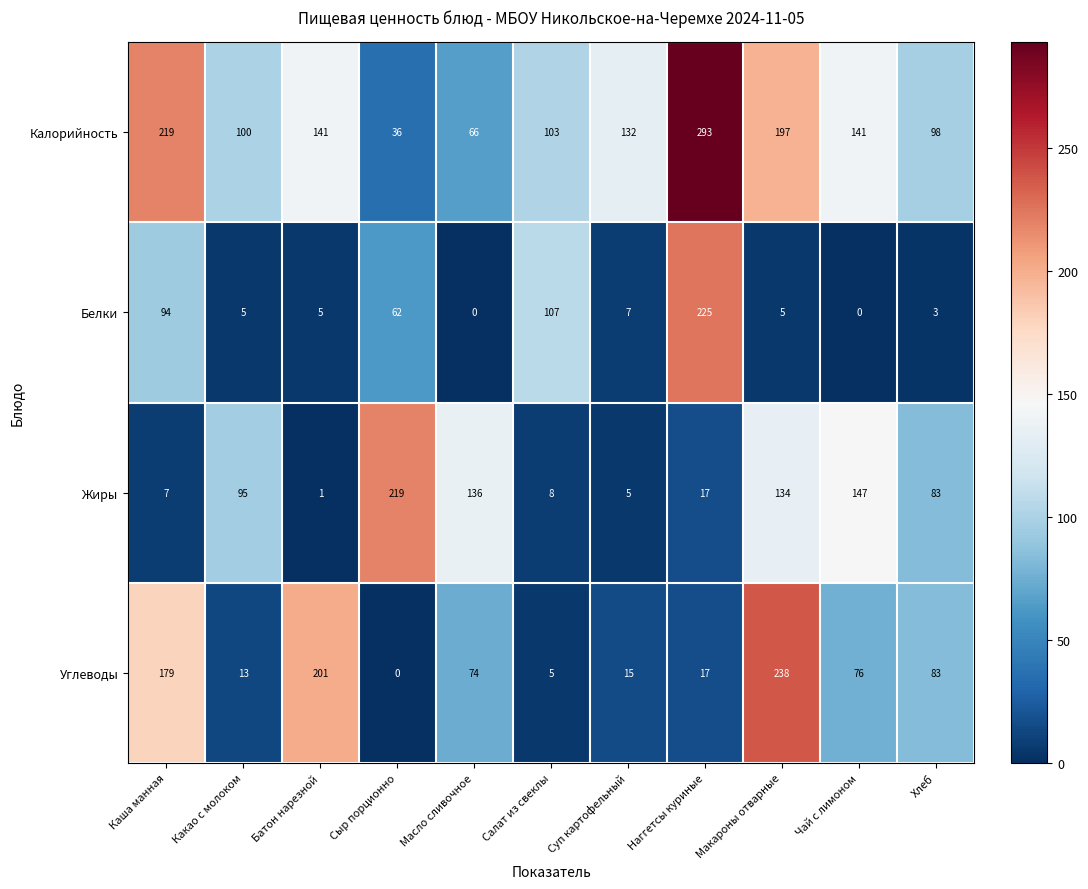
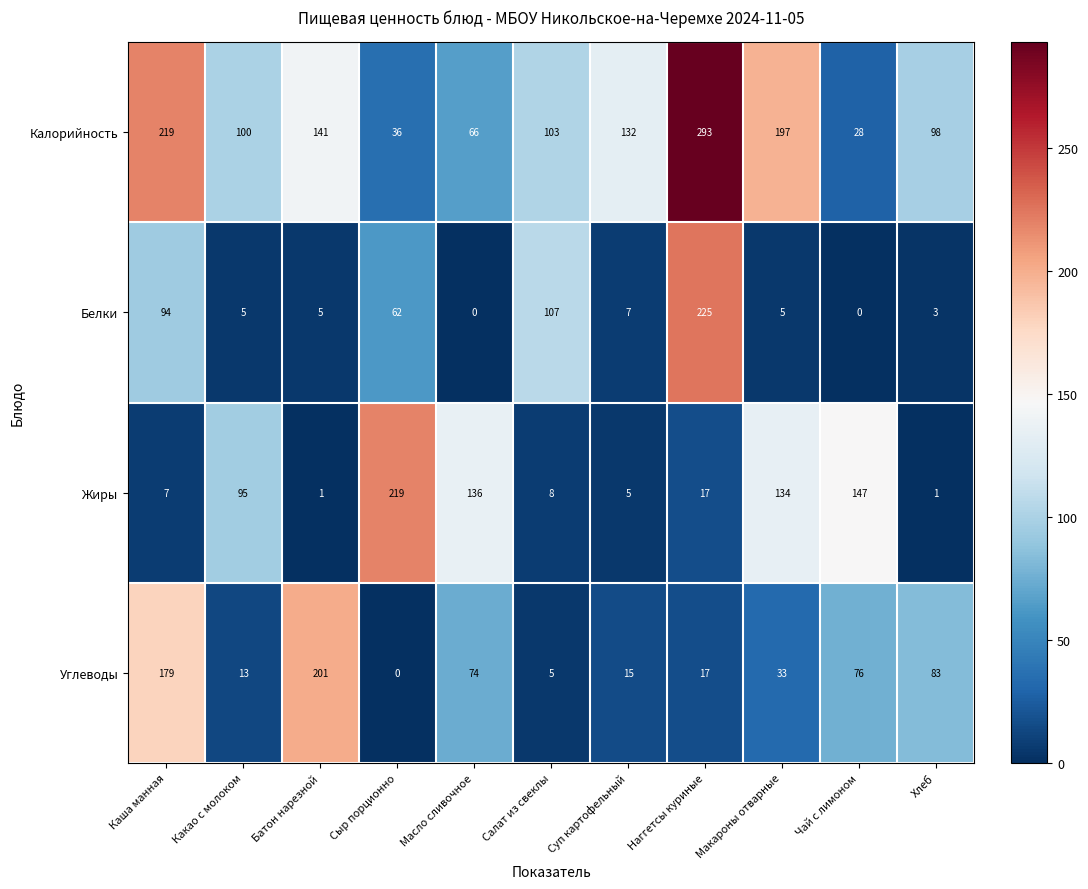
Калорийность, Чай с лимоном: 141 -> 28
Жиры, Хлеб: 83 -> 1
Углеводы, Макароны отварные: 238 -> 33
